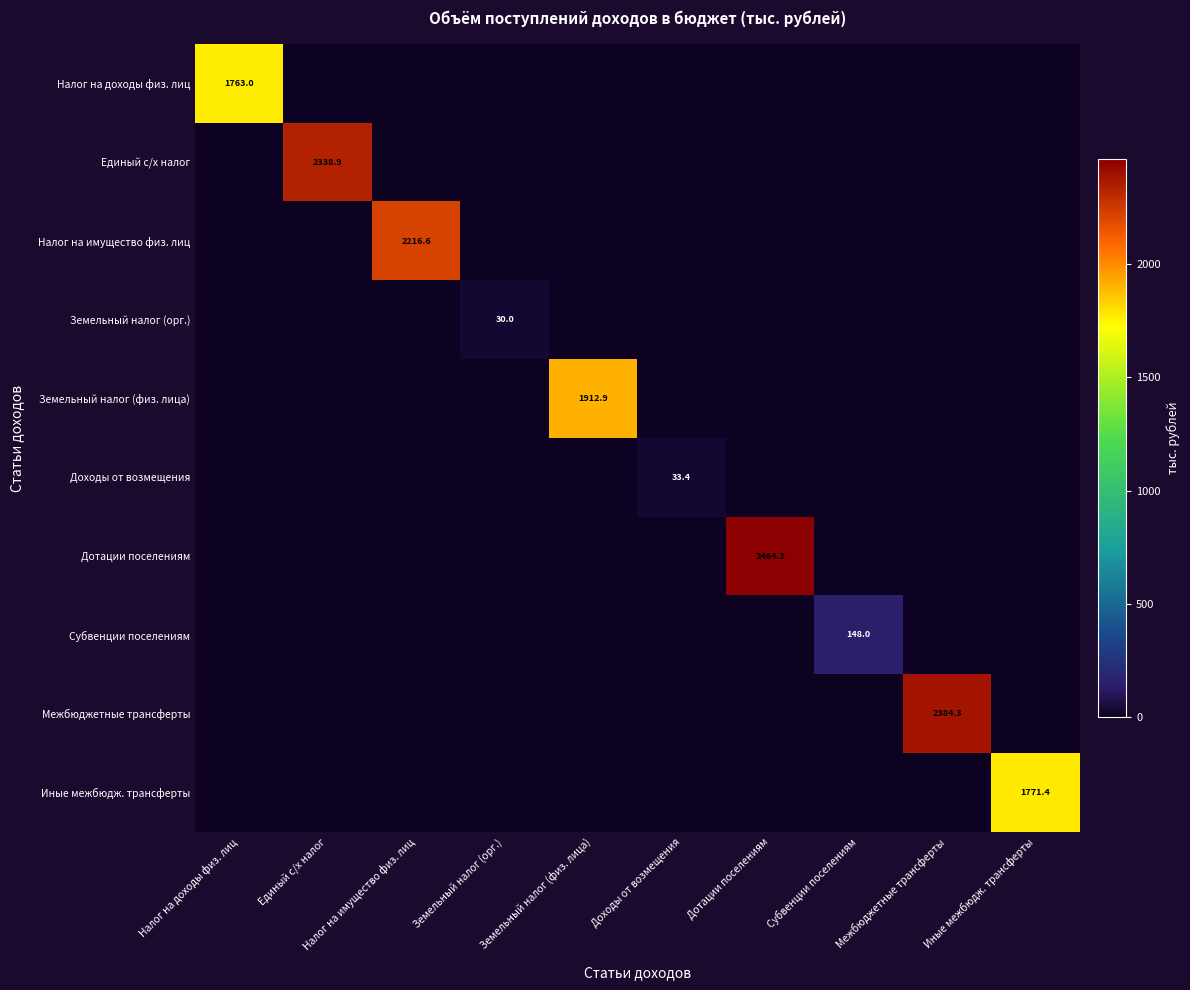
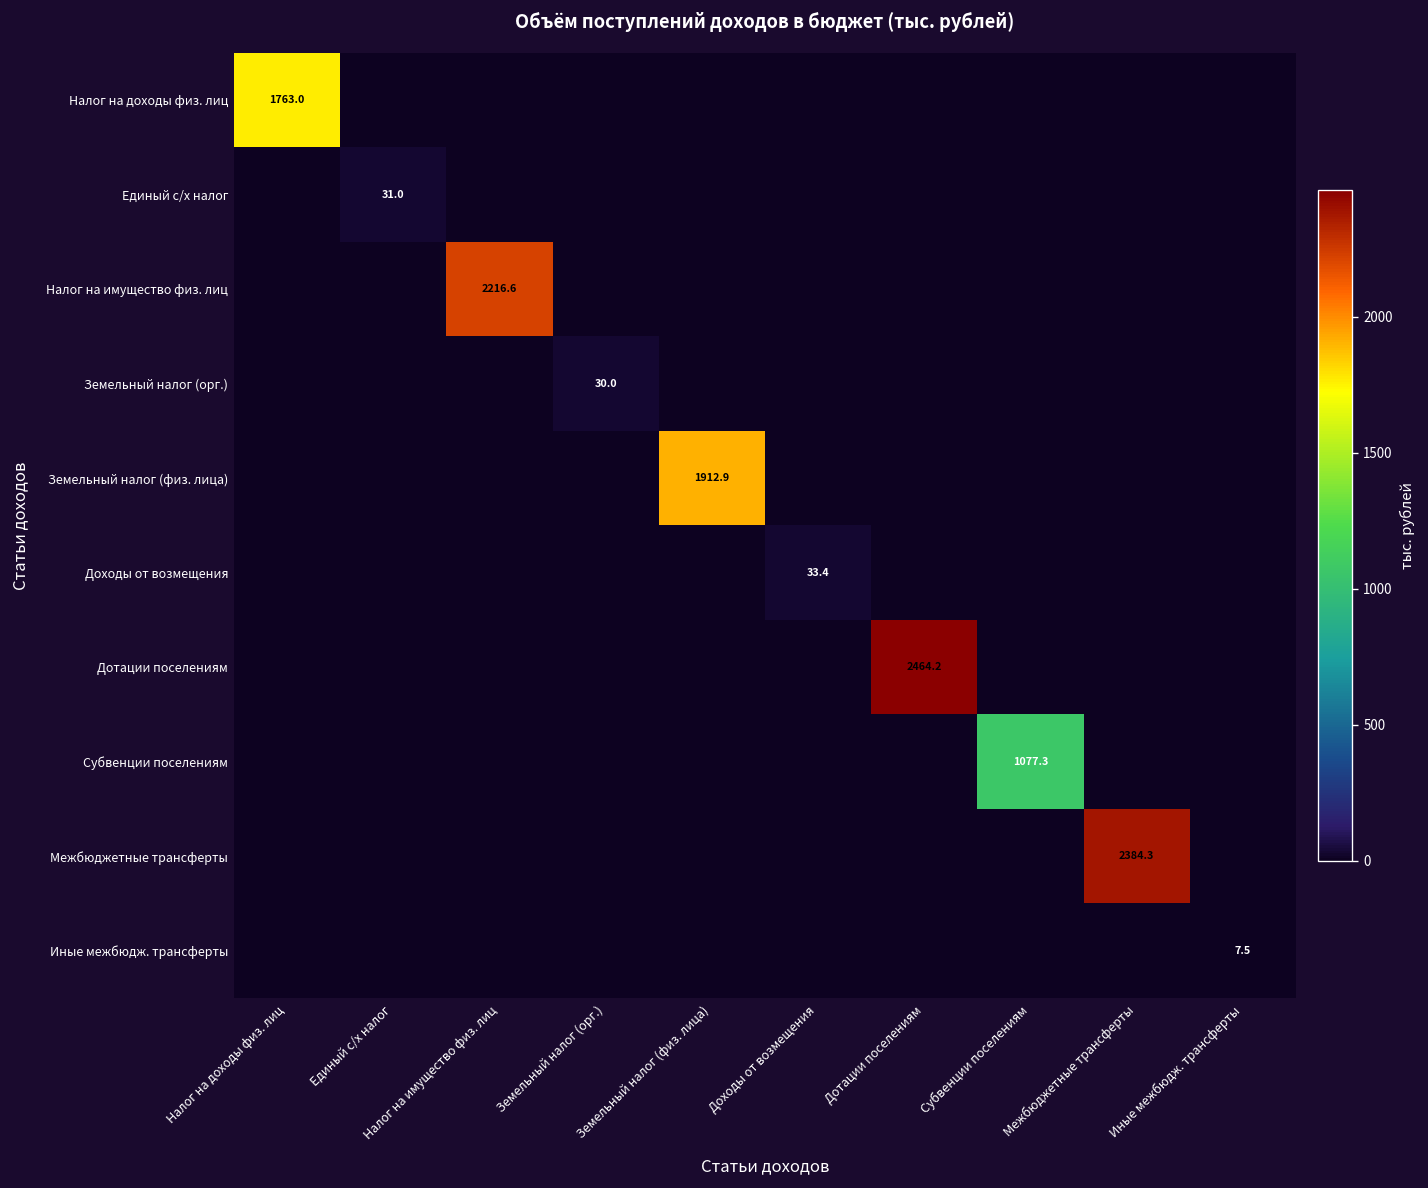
Единый с/х налог, Единый с/х налог: 2338.9 -> 31.0
Субвенции поселениям, Субвенции поселениям: 148.0 -> 1077.3
Иные межбюдж. трансферты, Иные межбюдж. трансферты: 1771.4 -> 7.5
